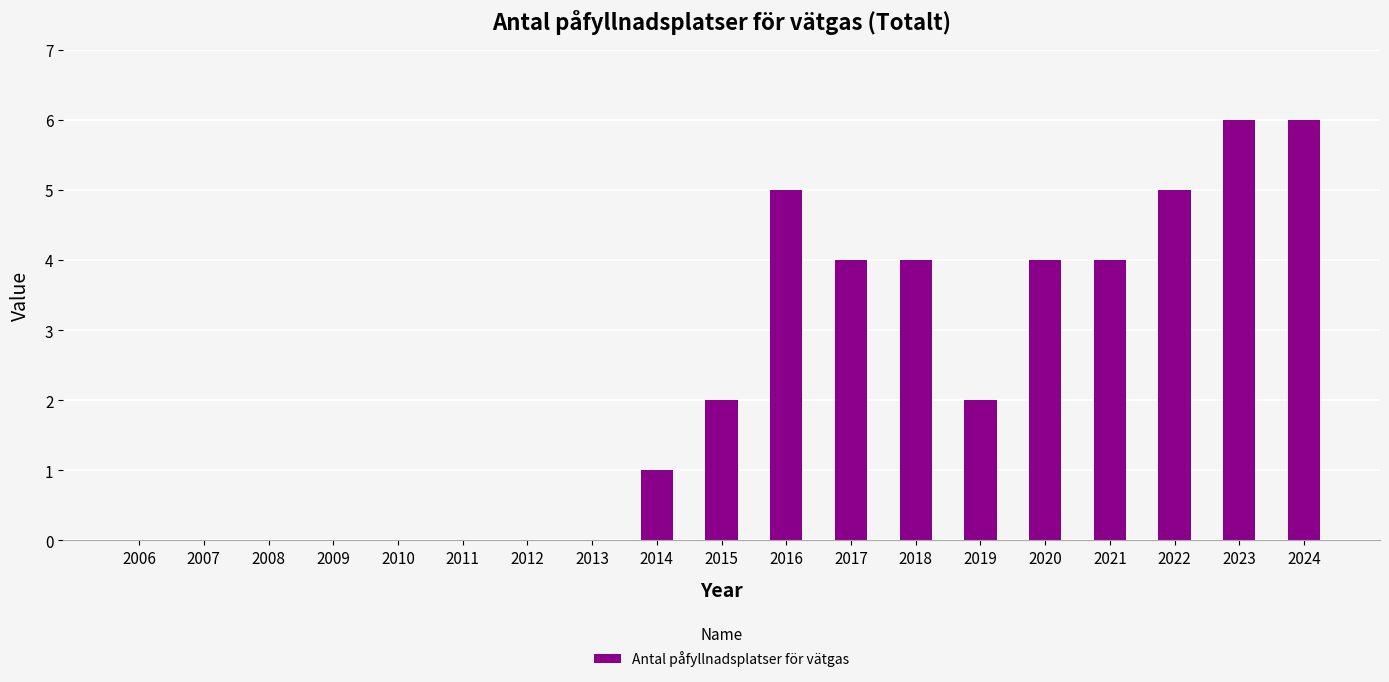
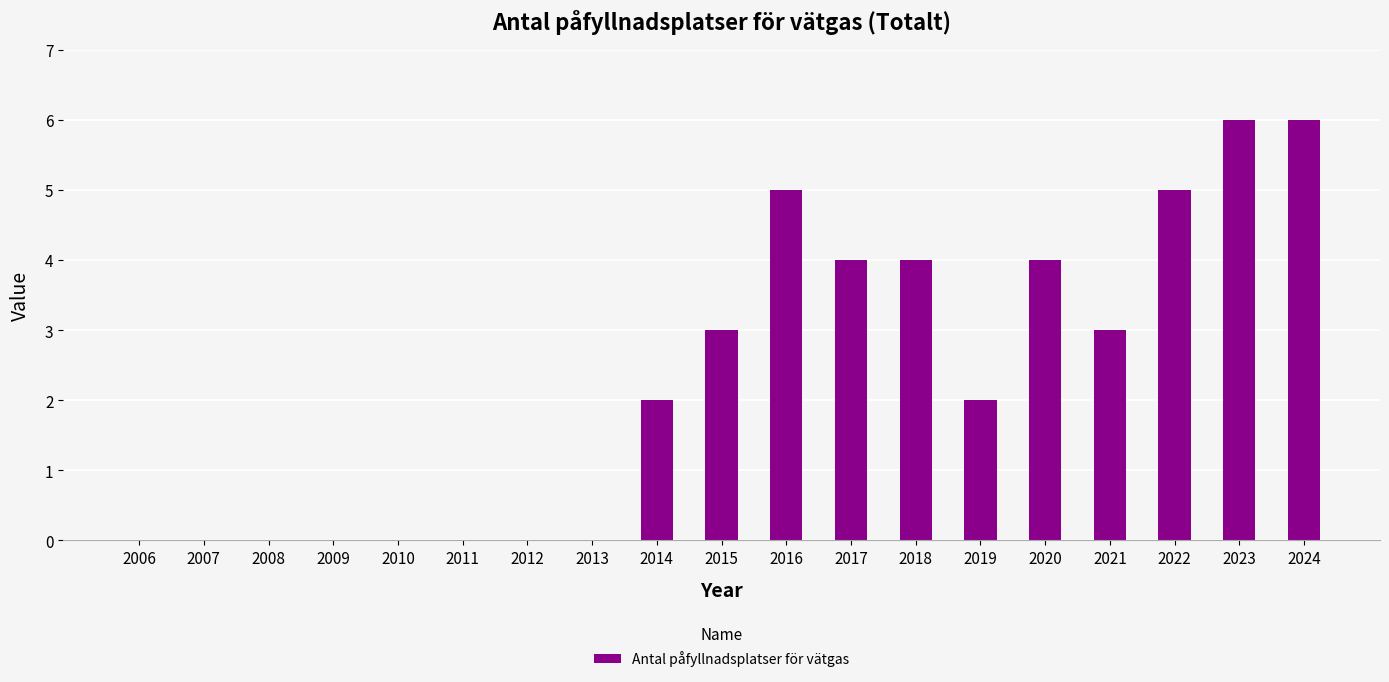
2014: 1 -> 2
2015: 2 -> 3
2021: 4 -> 3
